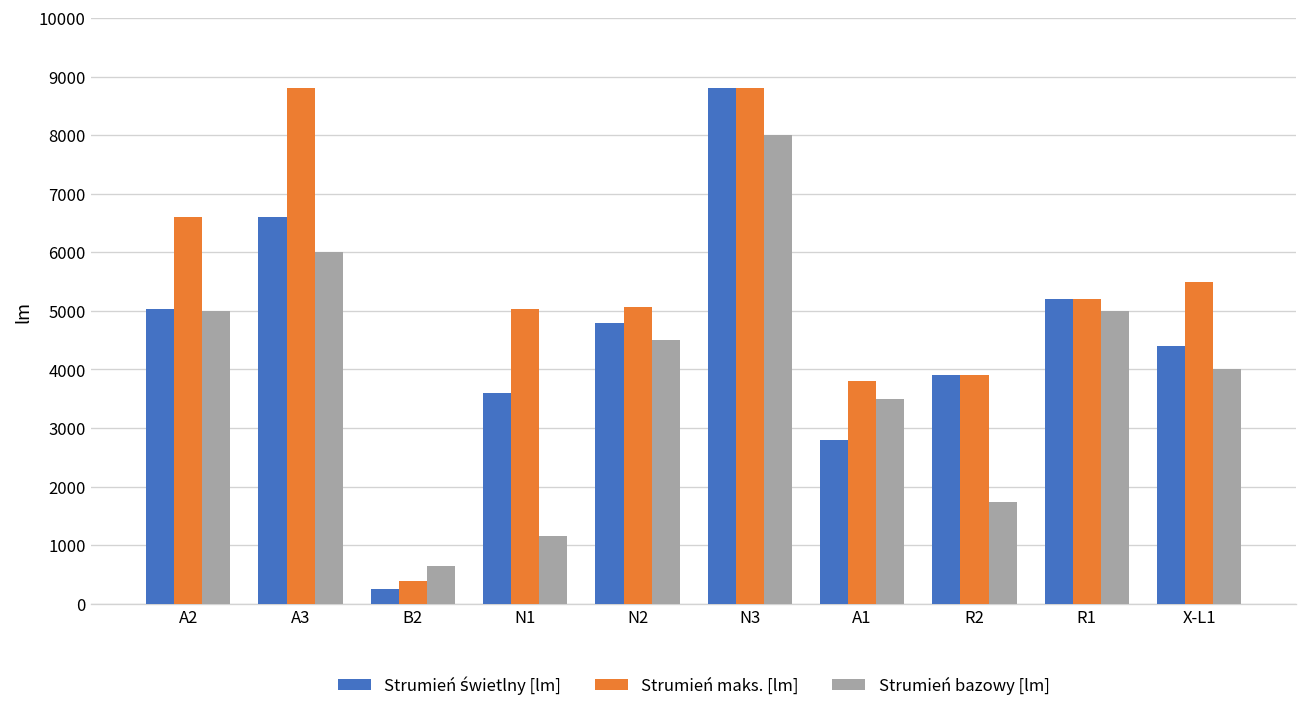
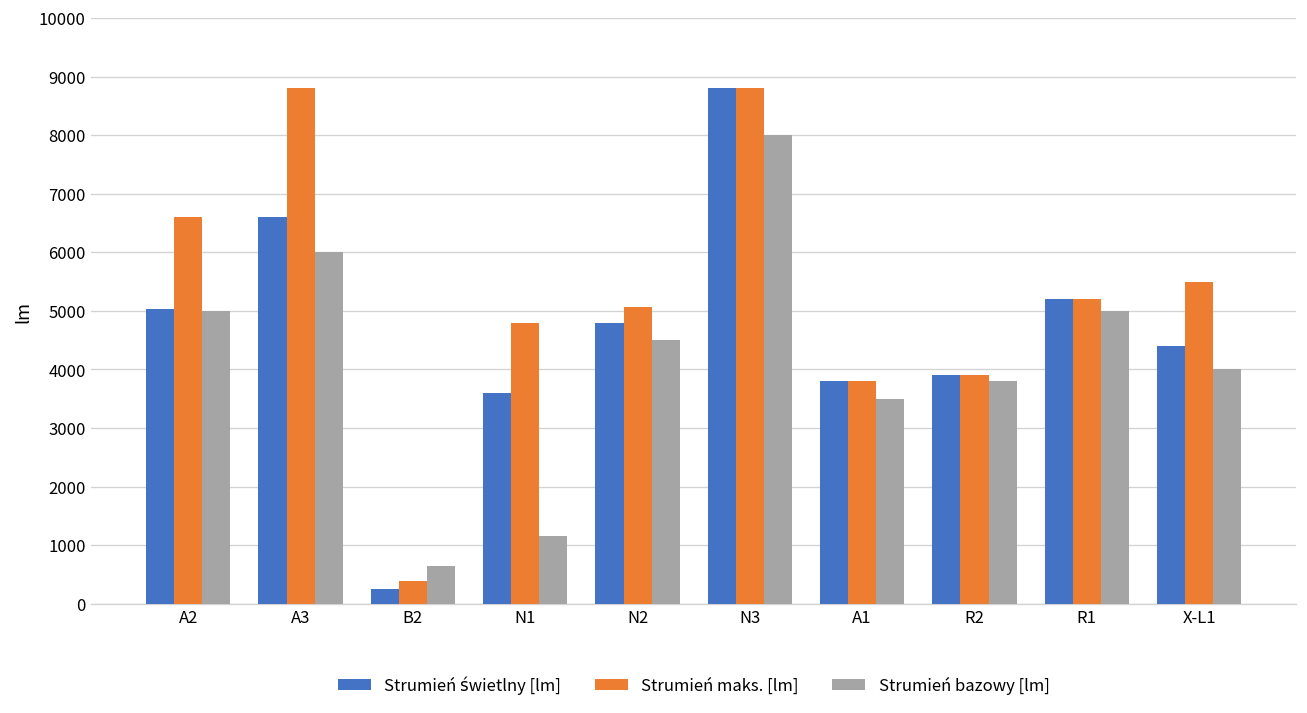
Strumień maks. [lm], N1: 5000 -> 4800
Strumień świetlny [lm], A1: 2800 -> 3800
Strumień bazowy [lm], R2: 1700 -> 3800
